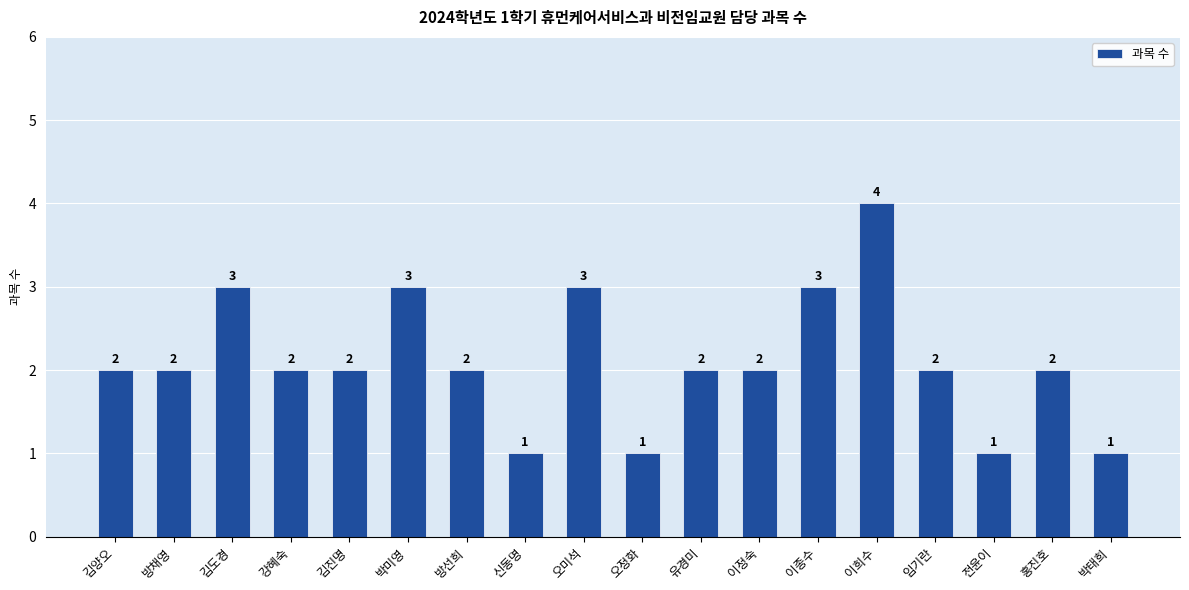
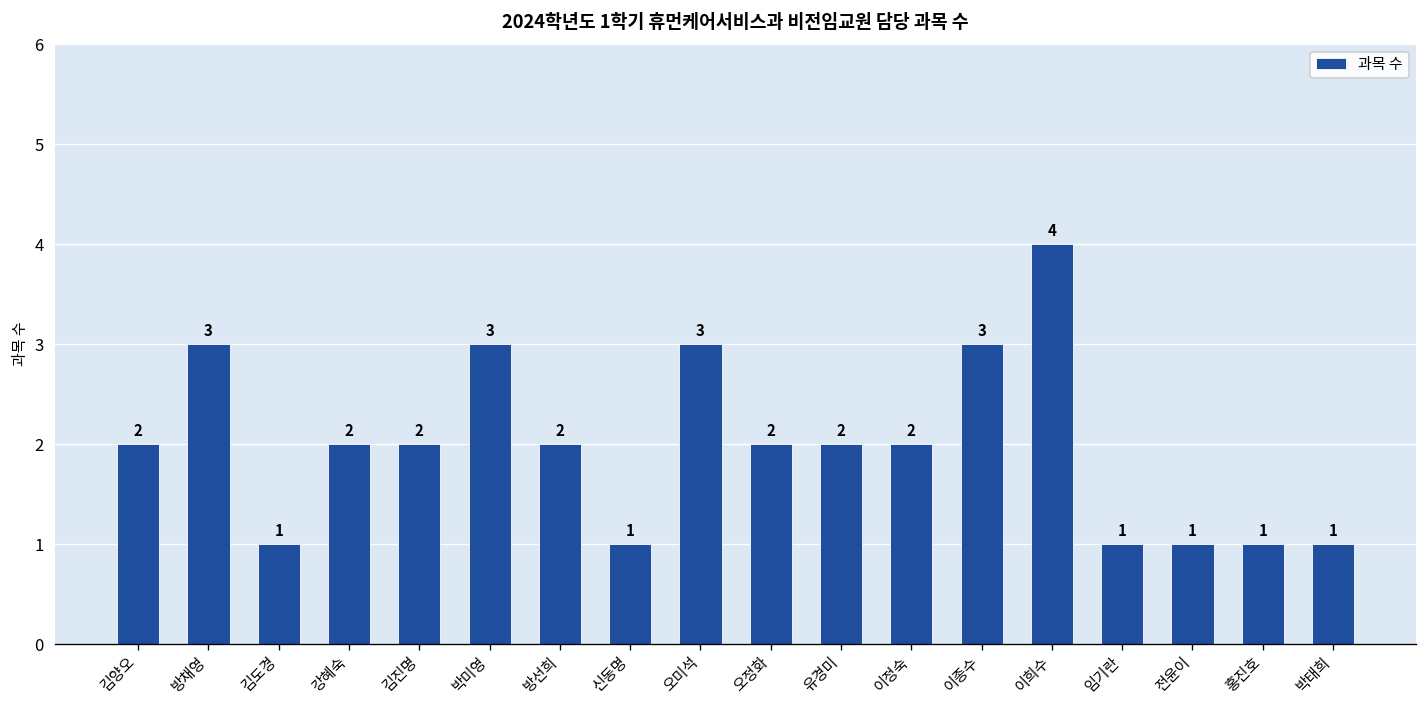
방채영: 2 -> 3
김도경: 3 -> 1
오정화: 1 -> 2
임기란: 2 -> 1
홍진호: 2 -> 1
